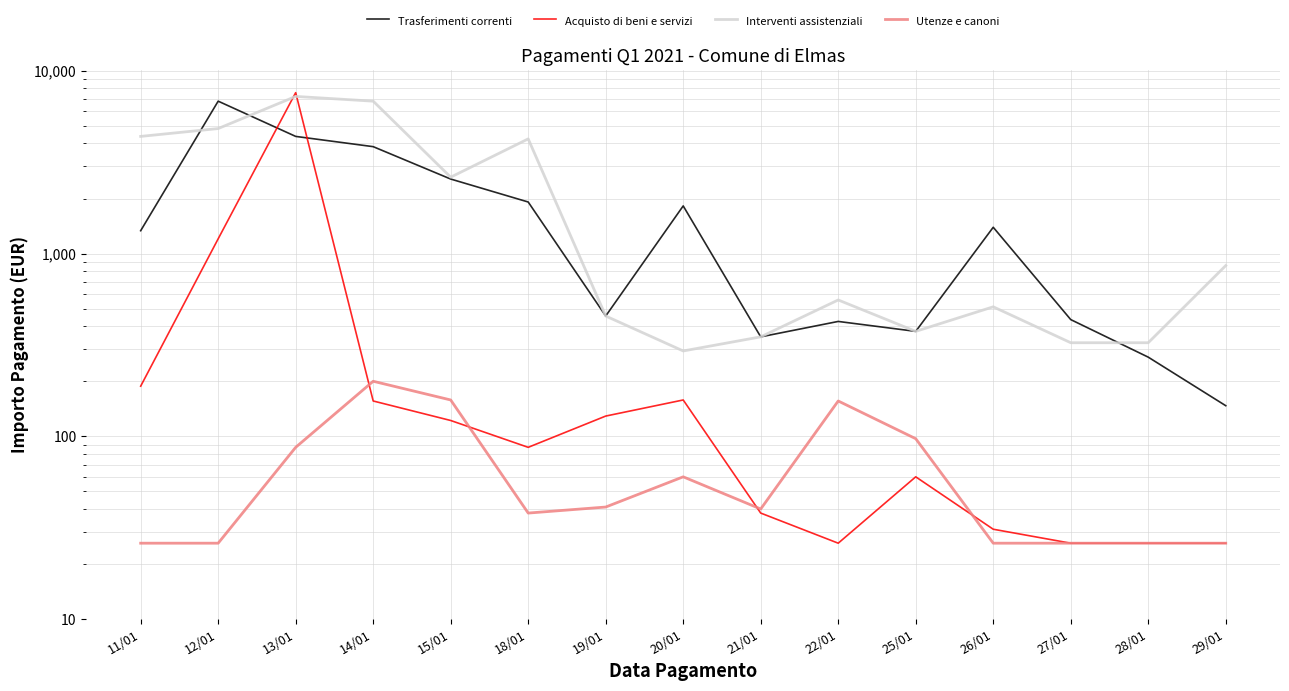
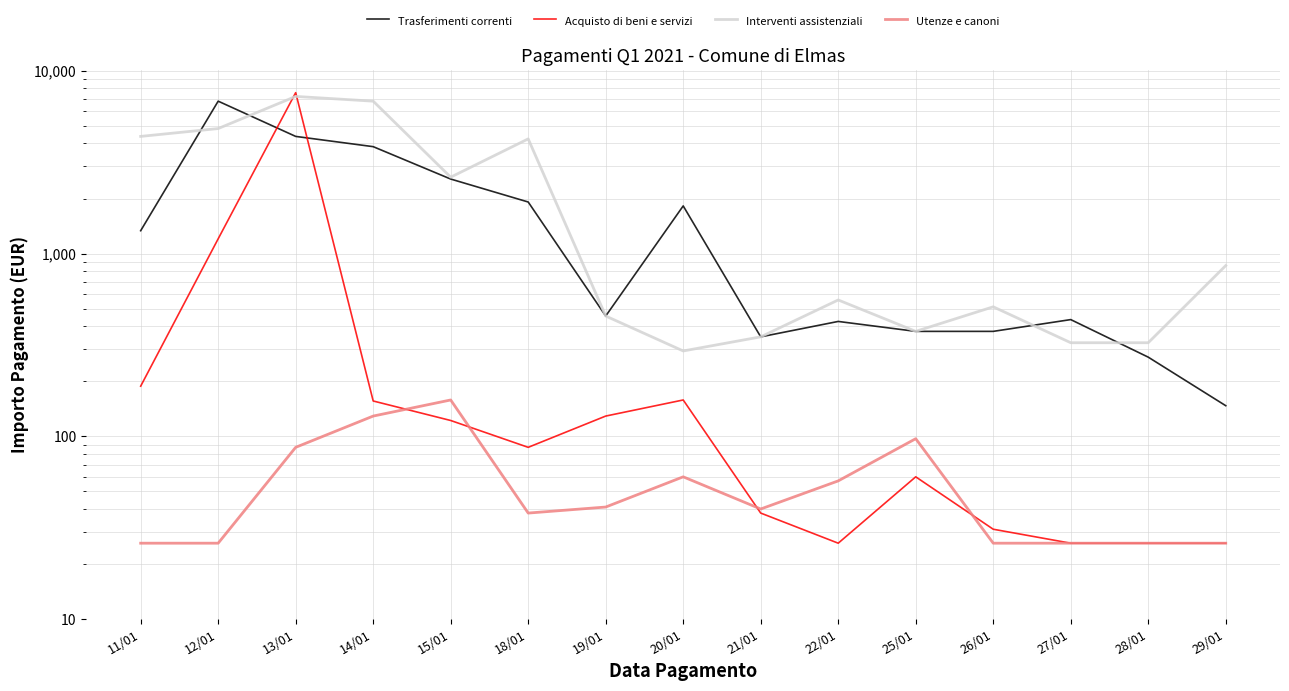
Utenze e canoni, 14/01: 200 -> 130
Utenze e canoni, 22/01: 160 -> 57
Trasferimenti correnti, 26/01: 1,400 -> 380
